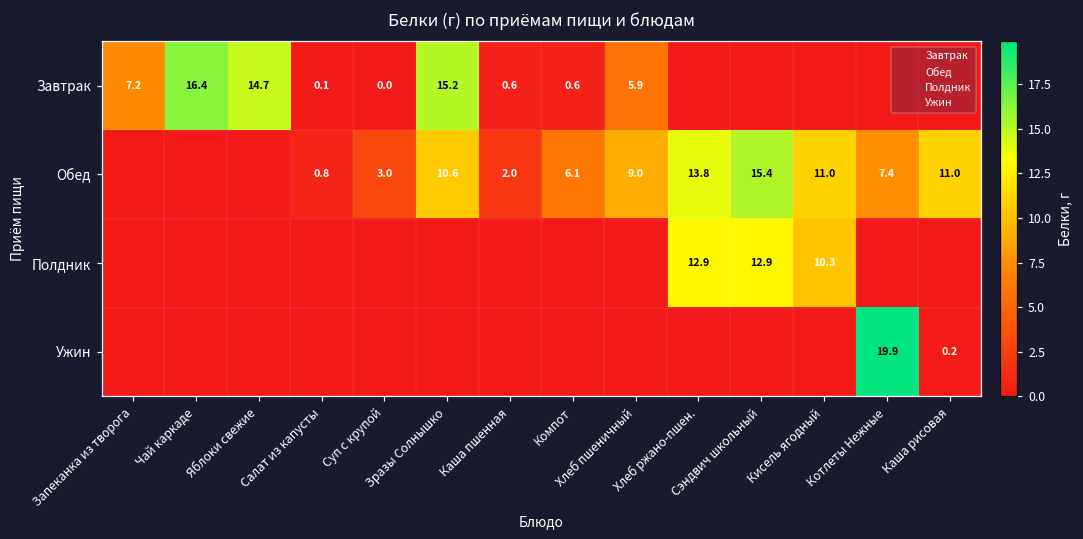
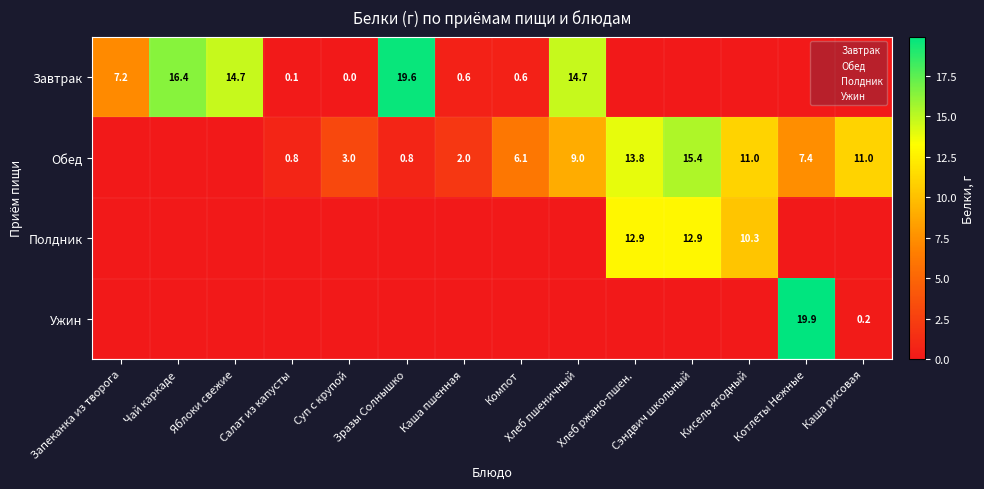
Завтрак, Зразы Солнышко: 15.2 -> 19.6
Завтрак, Хлеб пшеничный: 5.9 -> 14.7
Обед, Зразы Солнышко: 10.6 -> 0.8
